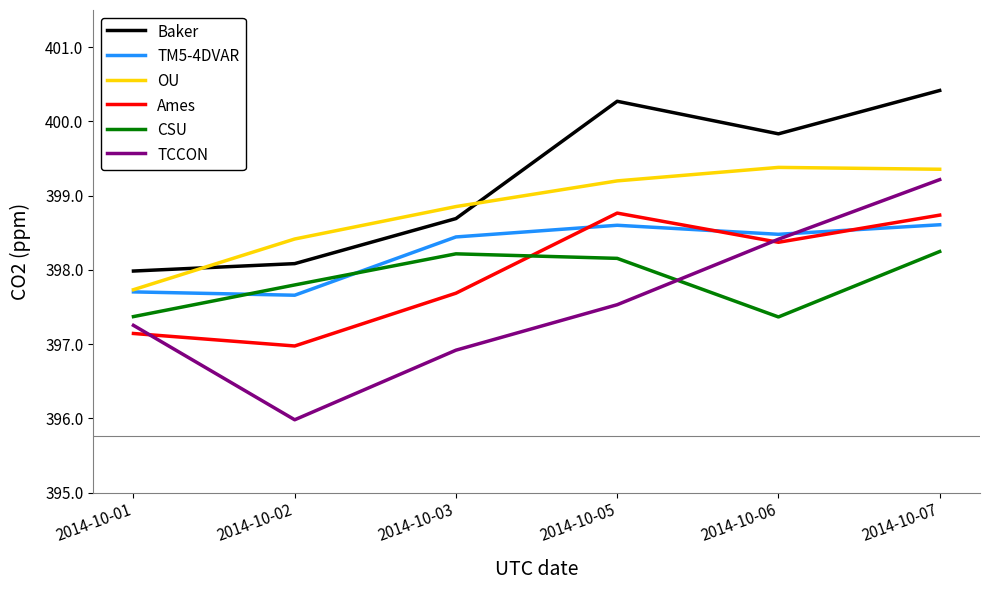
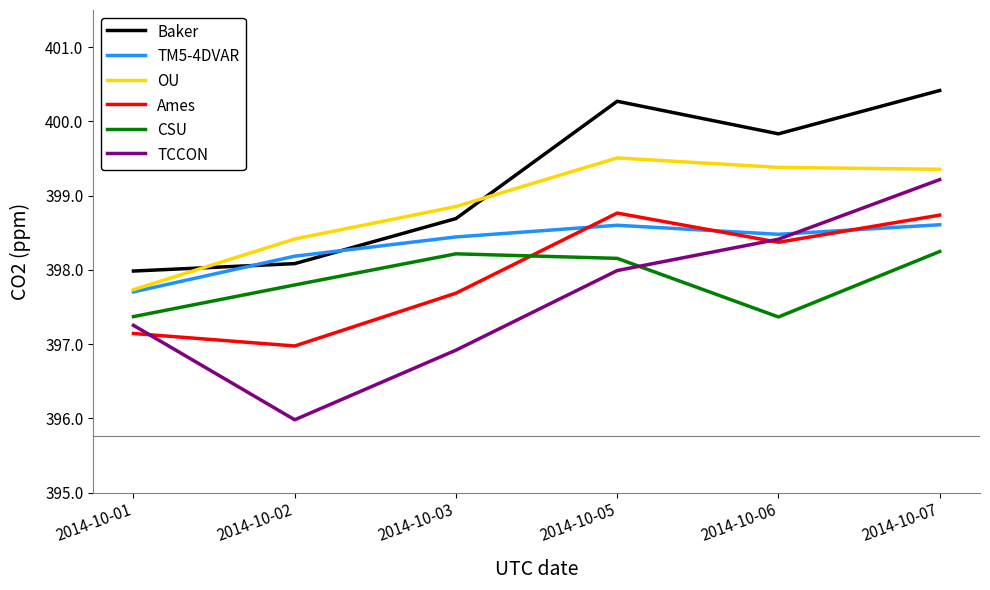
TM5-4DVAR, 2014-10-02: 397.7 -> 398.2
OU, 2014-10-05: 399.2 -> 399.5
TCCON, 2014-10-05: 397.5 -> 398.0
